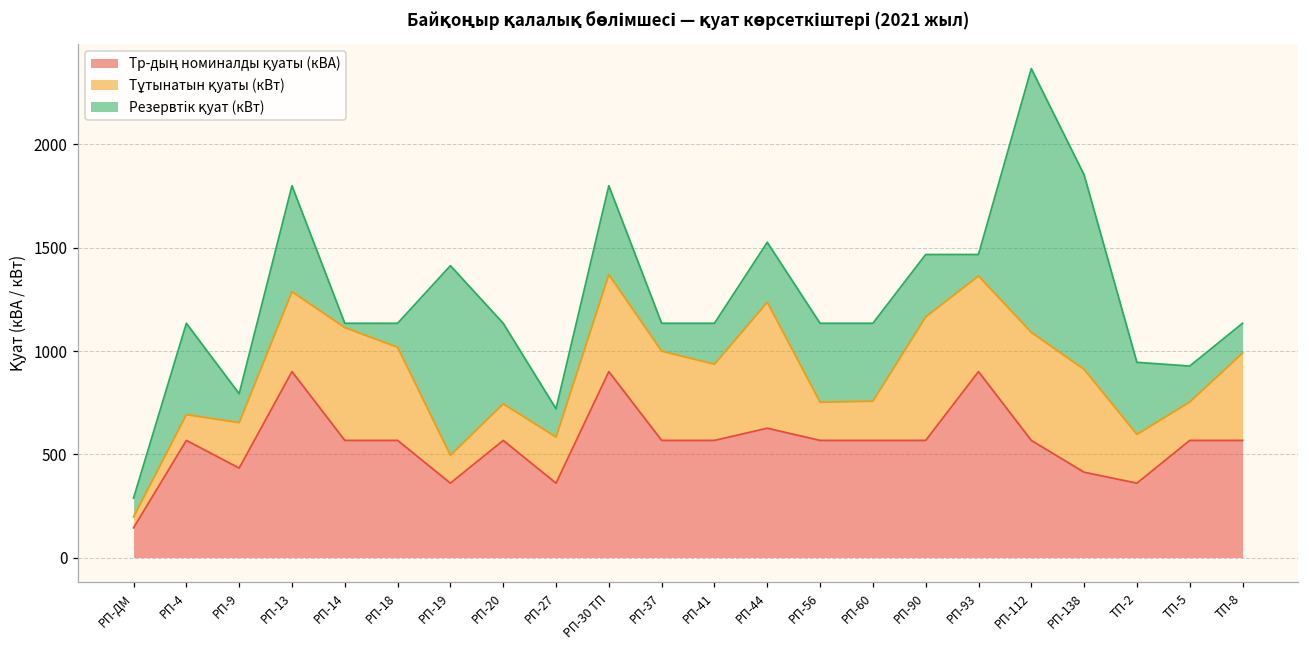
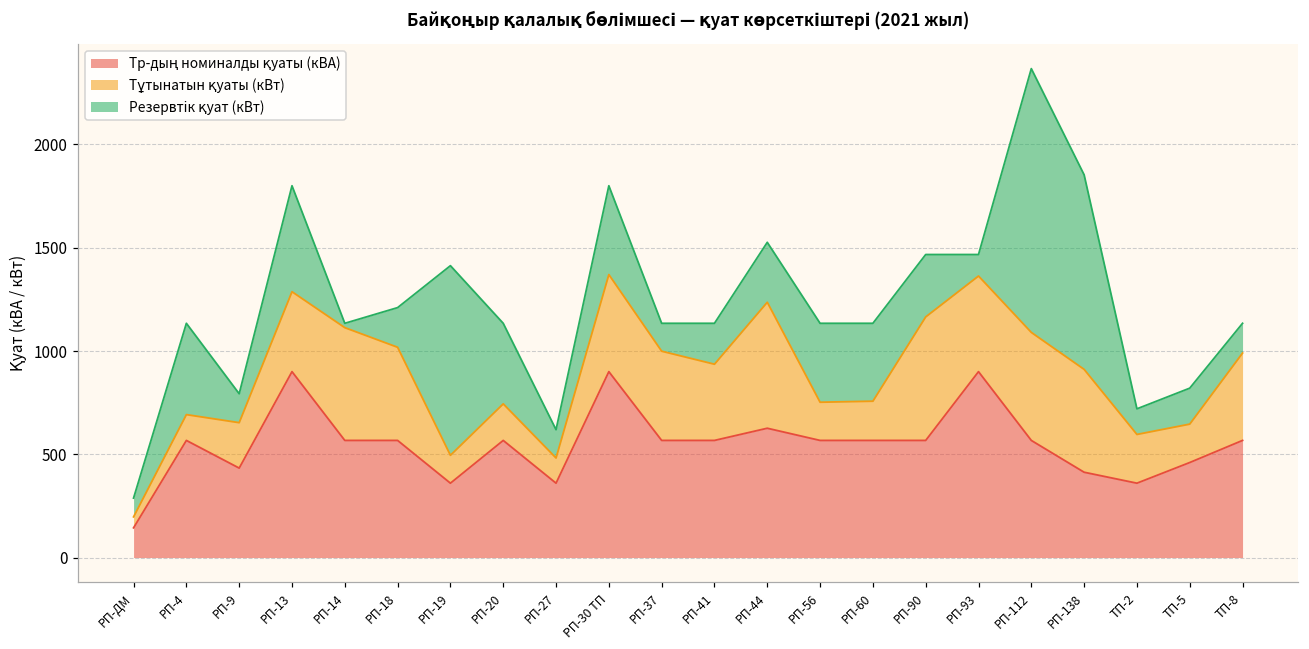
Резервтік қуат (кВт), РП-18: 120 -> 190
Тұтынатын қуаты (кВт), РП-27: 220 -> 120
Резервтік қуат (кВт), ТП-2: 350 -> 120
Тр-дың номиналды қуаты (кВА), ТП-5: 570 -> 460
